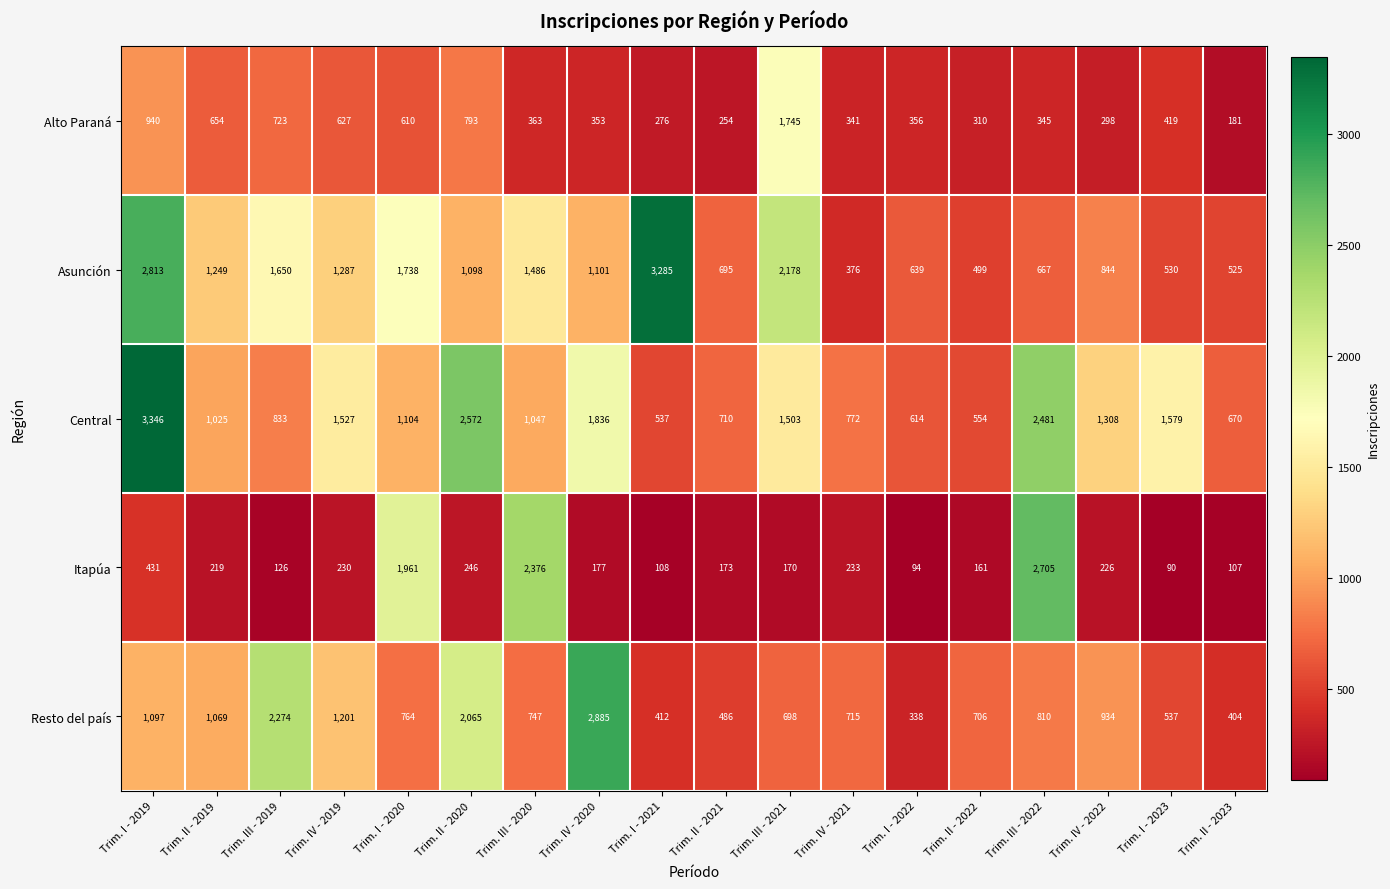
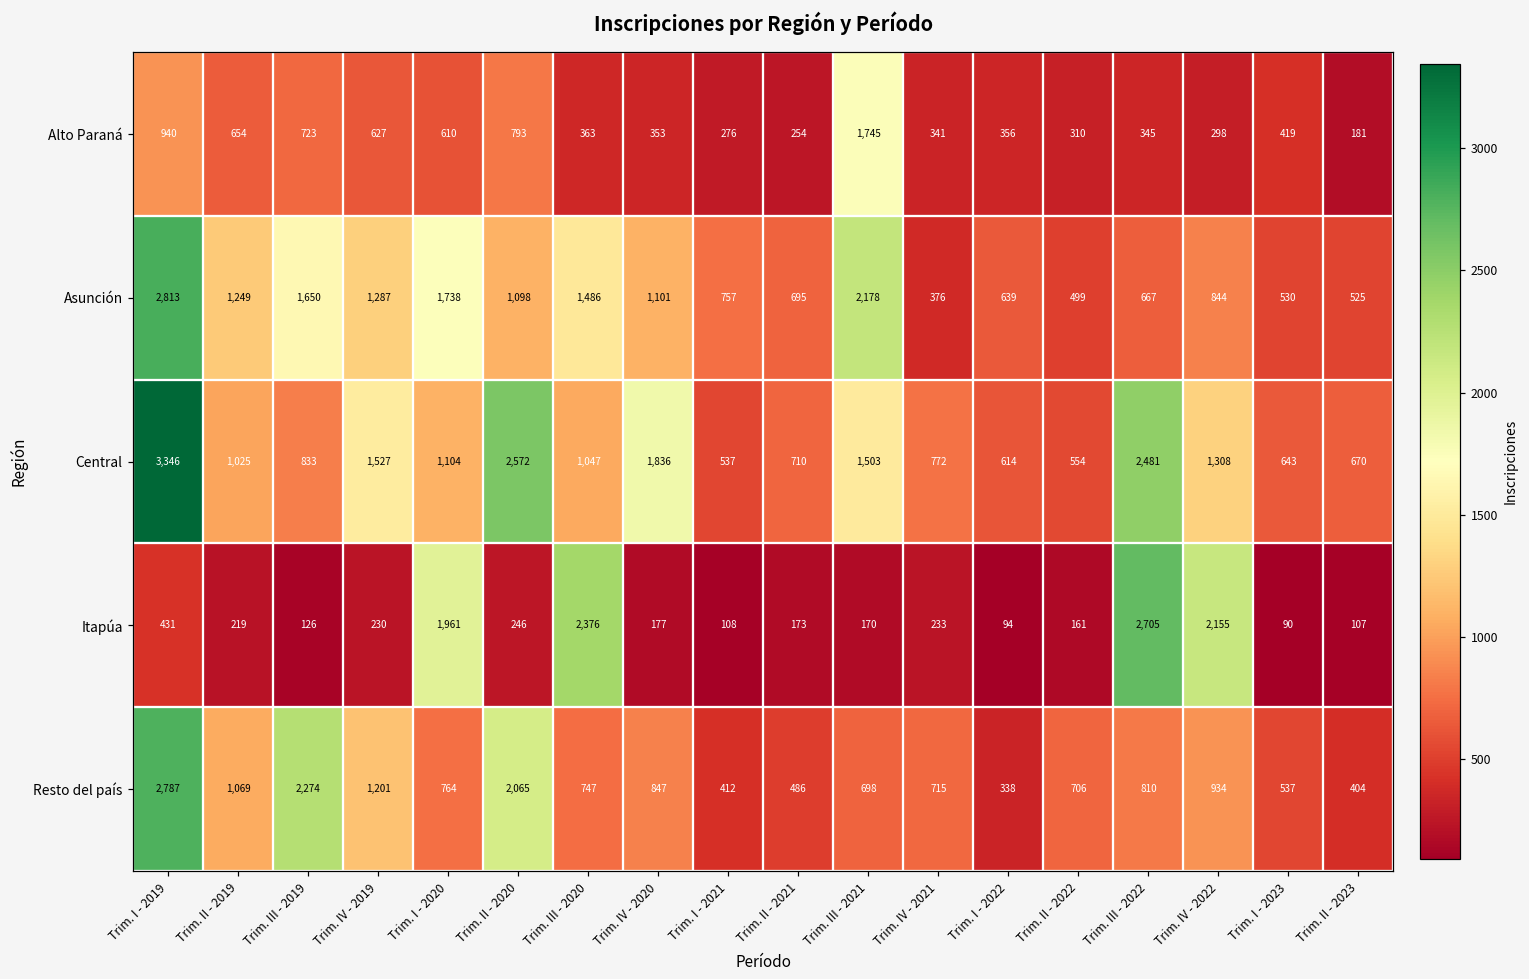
Asunción, Trim. I - 2021: 3,285 -> 757
Central, Trim. I - 2023: 1,579 -> 643
Itapúa, Trim. IV - 2022: 226 -> 2,155
Resto del país, Trim. I - 2019: 1,097 -> 2,787
Resto del país, Trim. IV - 2020: 2,885 -> 847
